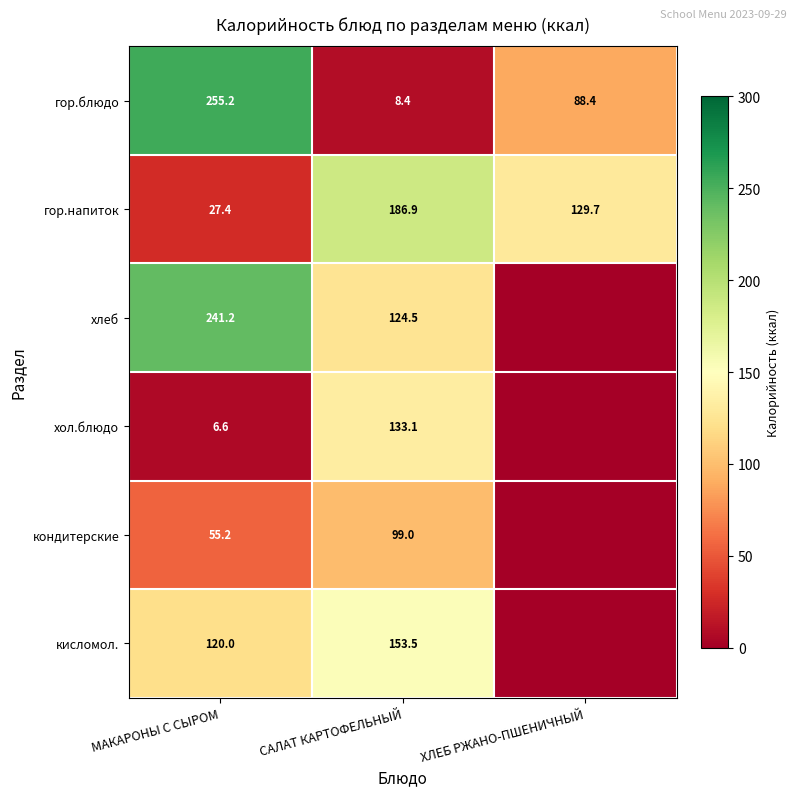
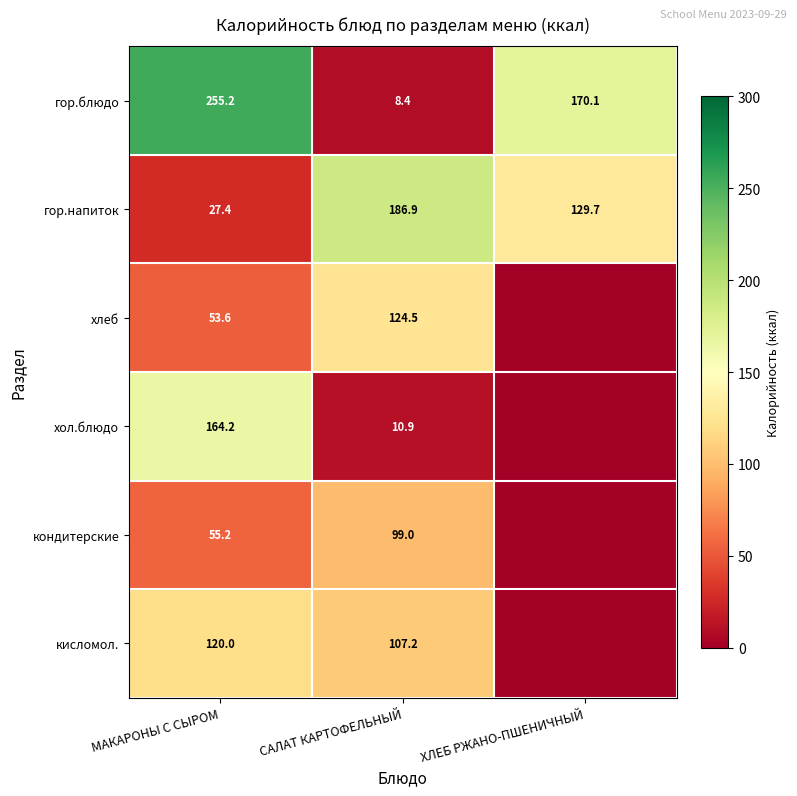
гор.блюдо, ХЛЕБ РЖАНО-ПШЕНИЧНЫЙ: 88.4 -> 170.1
хлеб, МАКАРОНЫ С СЫРОМ: 241.2 -> 53.6
хол.блюдо, МАКАРОНЫ С СЫРОМ: 6.6 -> 164.2
хол.блюдо, САЛАТ КАРТОФЕЛЬНЫЙ: 133.1 -> 10.9
кисломол., САЛАТ КАРТОФЕЛЬНЫЙ: 153.5 -> 107.2
